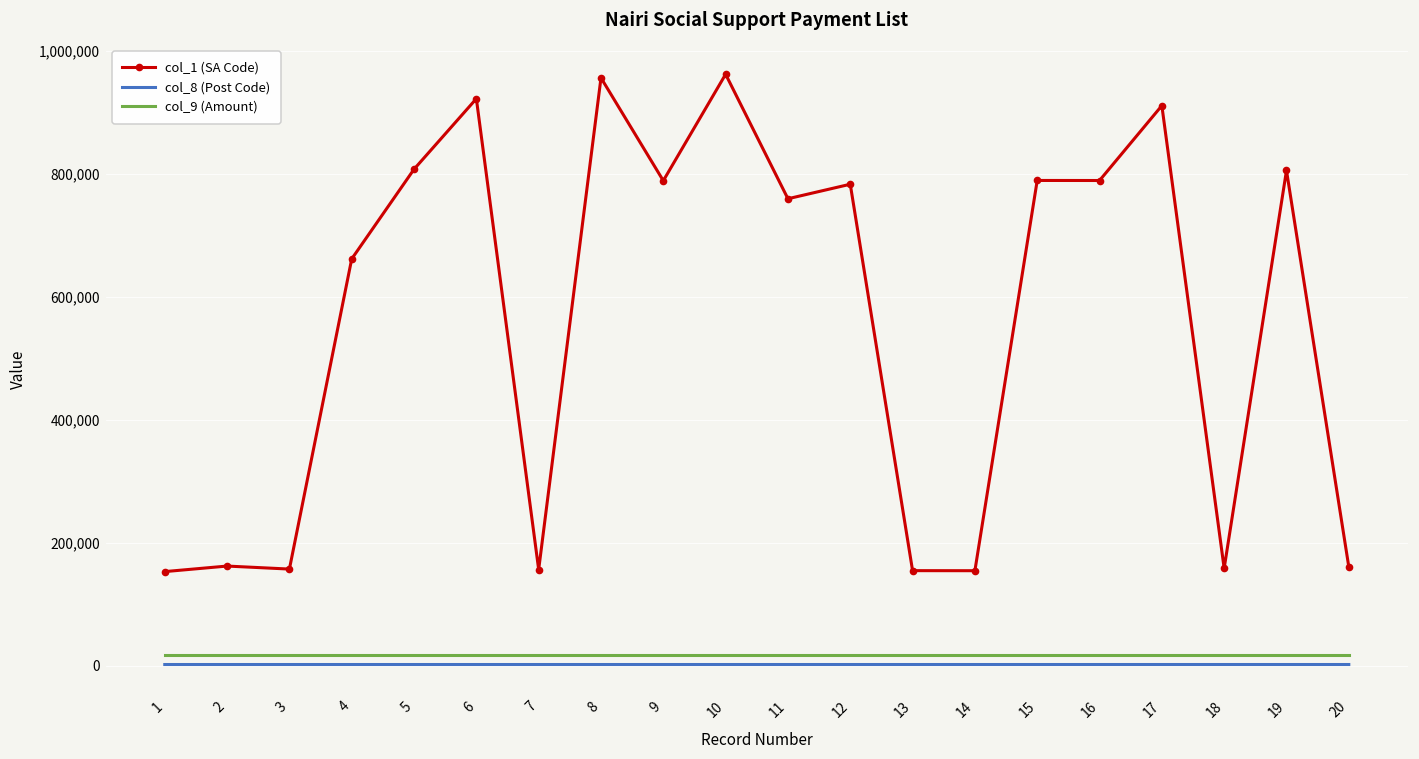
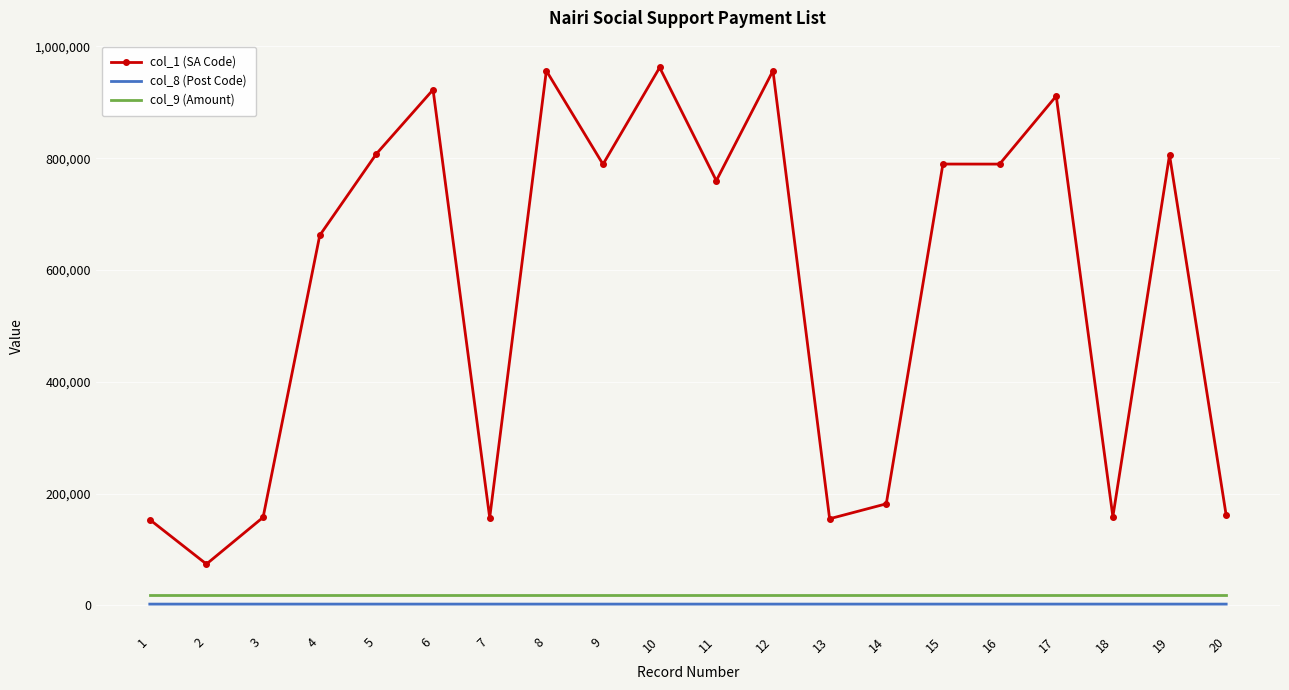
col_1 (SA Code), 2: 160,000 -> 70,000
col_1 (SA Code), 12: 780,000 -> 960,000
col_1 (SA Code), 14: 150,000 -> 180,000
